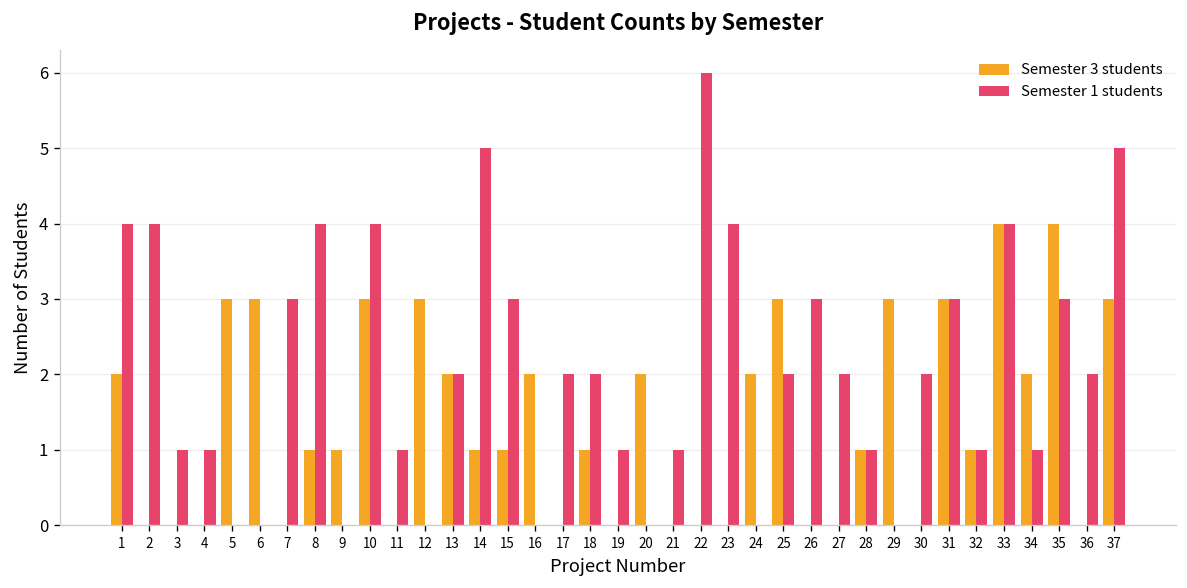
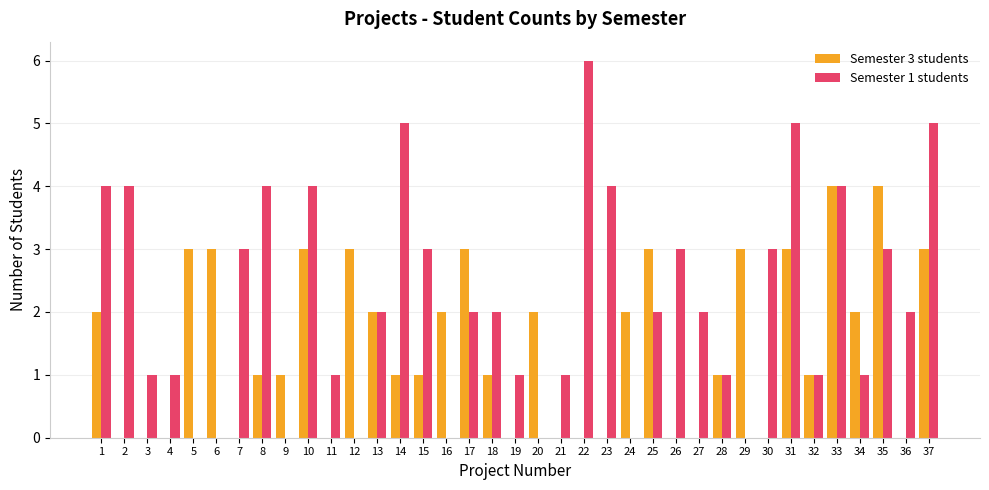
Semester 3 students, 17: 0 -> 3
Semester 1 students, 30: 2 -> 3
Semester 1 students, 31: 3 -> 5
